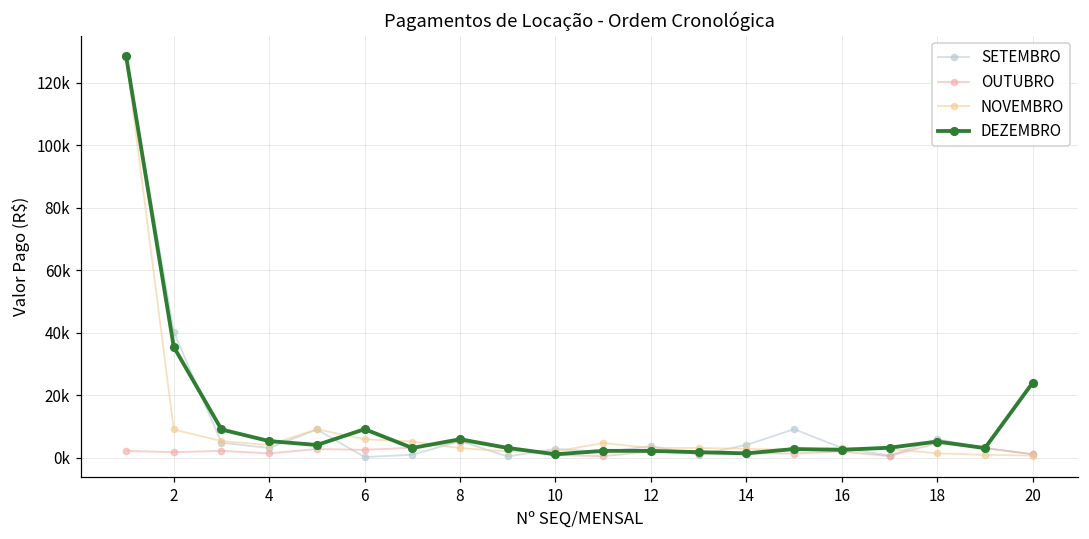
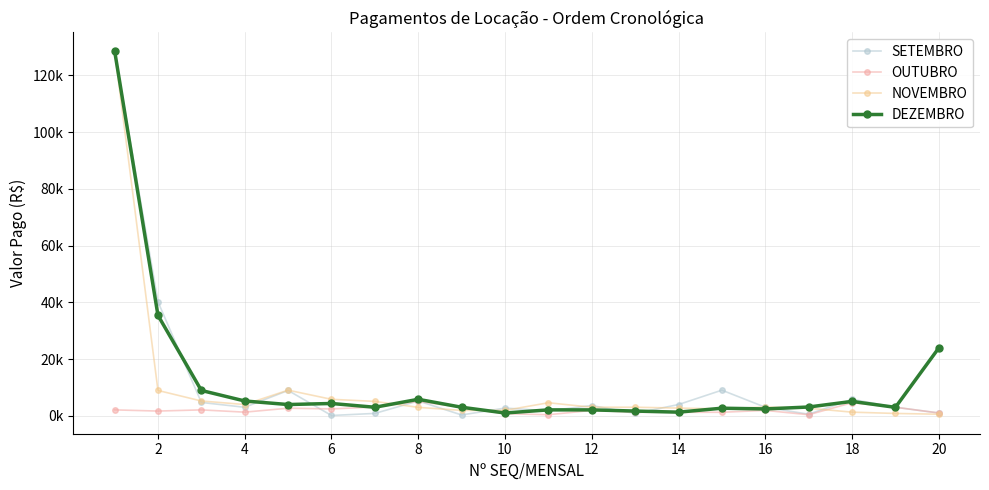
DEZEMBRO, 6: 9000 -> 4000
